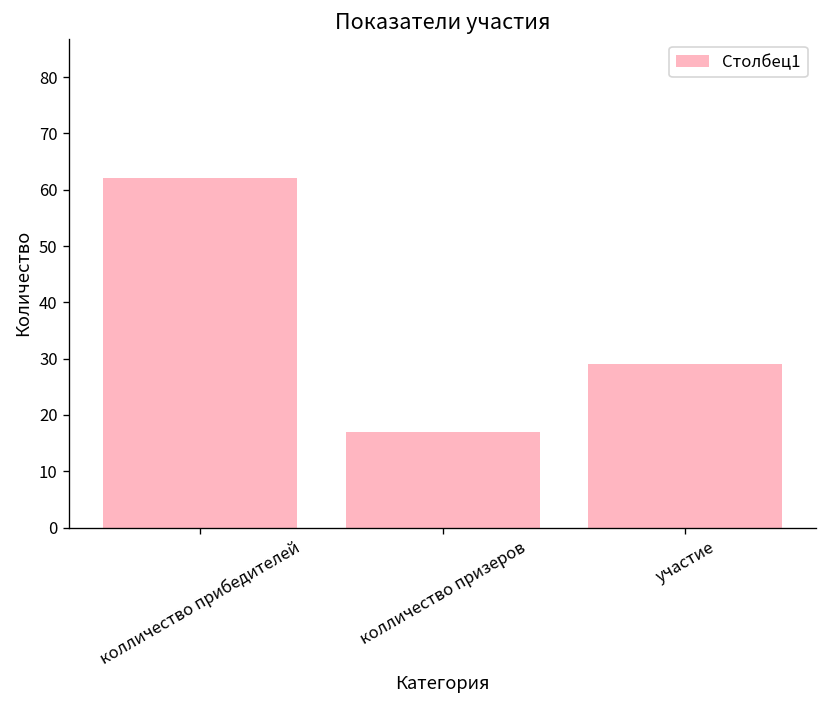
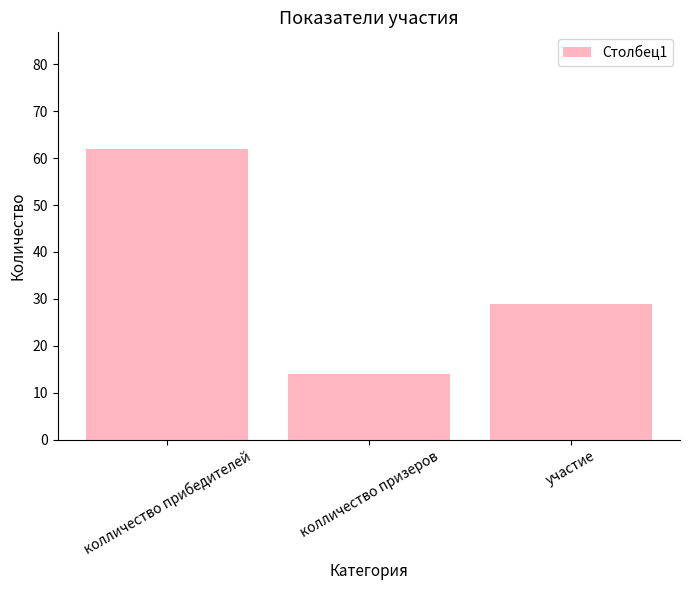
колличество призеров: 17 -> 14
